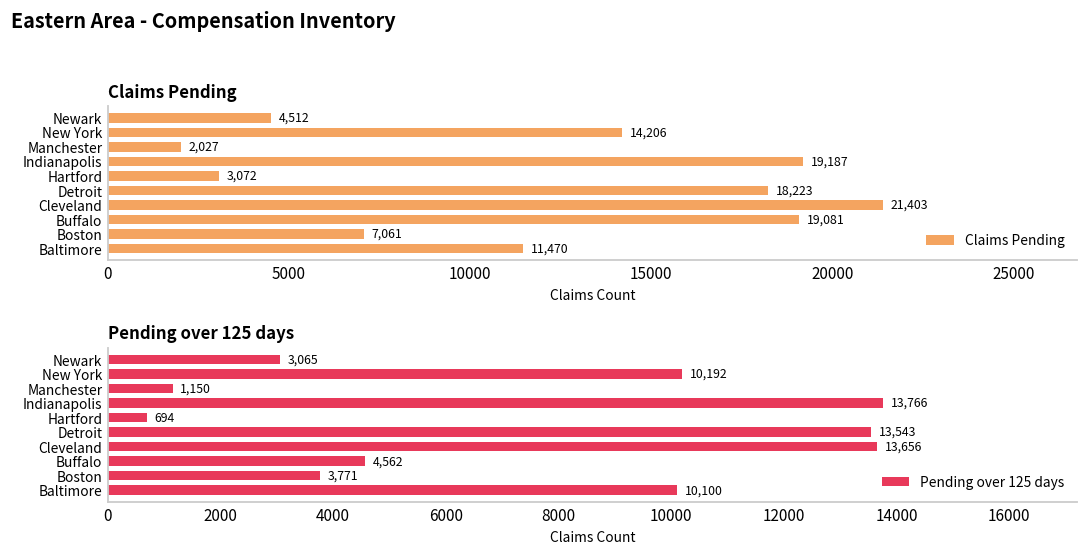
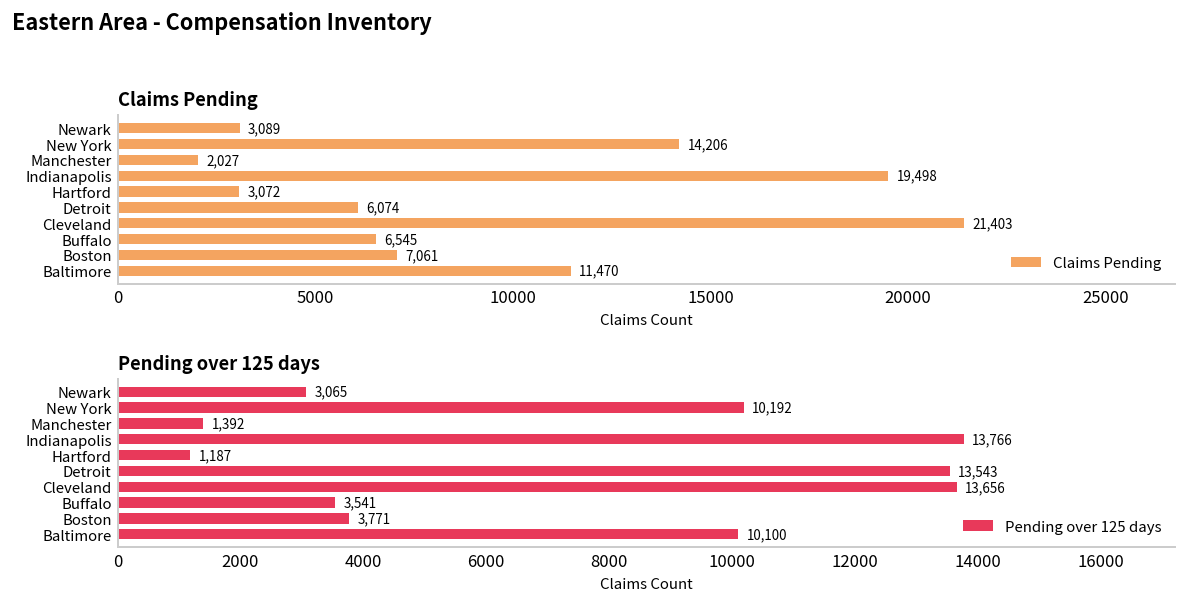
Claims Pending, Newark: 4,512 -> 3,089
Claims Pending, Indianapolis: 19,187 -> 19,498
Claims Pending, Detroit: 18,223 -> 6,074
Claims Pending, Buffalo: 19,081 -> 6,545
Pending over 125 days, Manchester: 1,150 -> 1,392
Pending over 125 days, Hartford: 694 -> 1,187
Pending over 125 days, Buffalo: 4,562 -> 3,541
